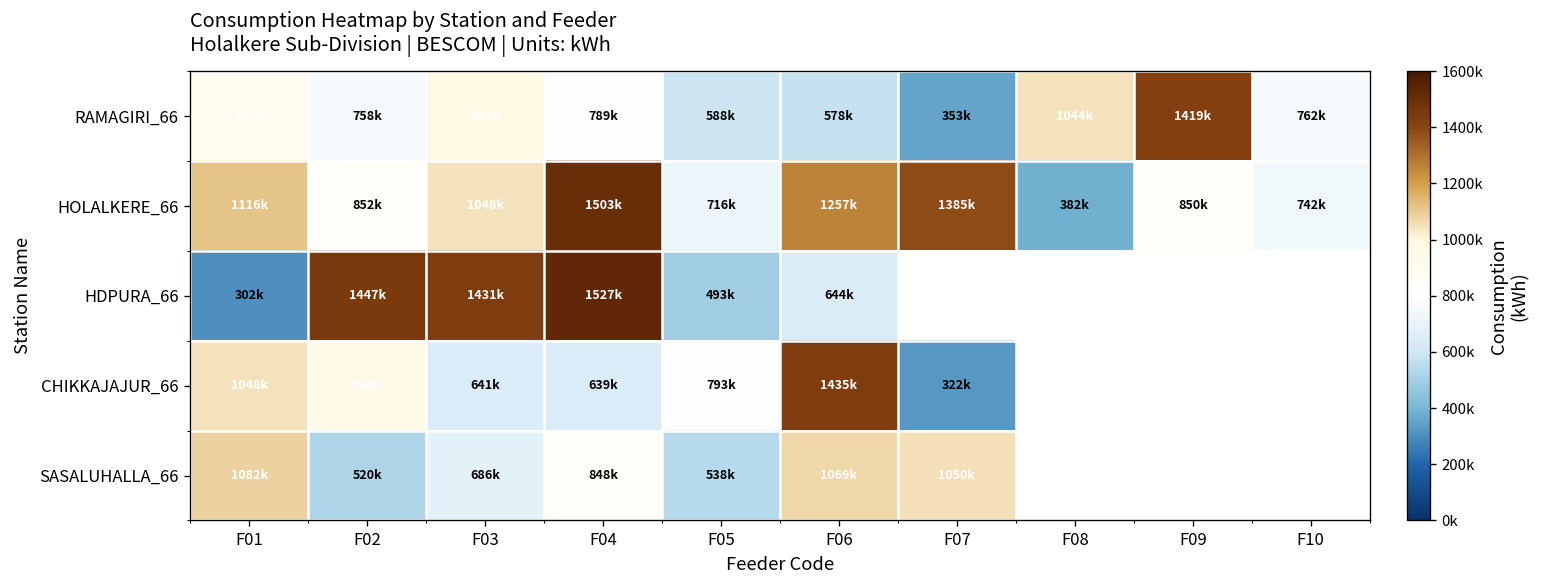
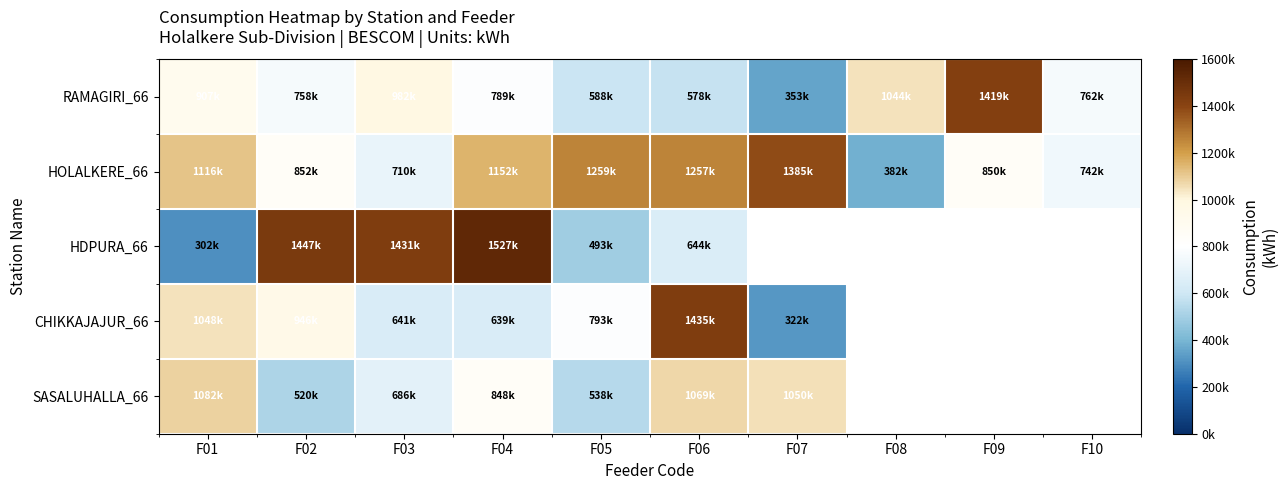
HOLALKERE_66, F03: 1048k -> 710k
HOLALKERE_66, F04: 1503k -> 1152k
HOLALKERE_66, F05: 716k -> 1259k
